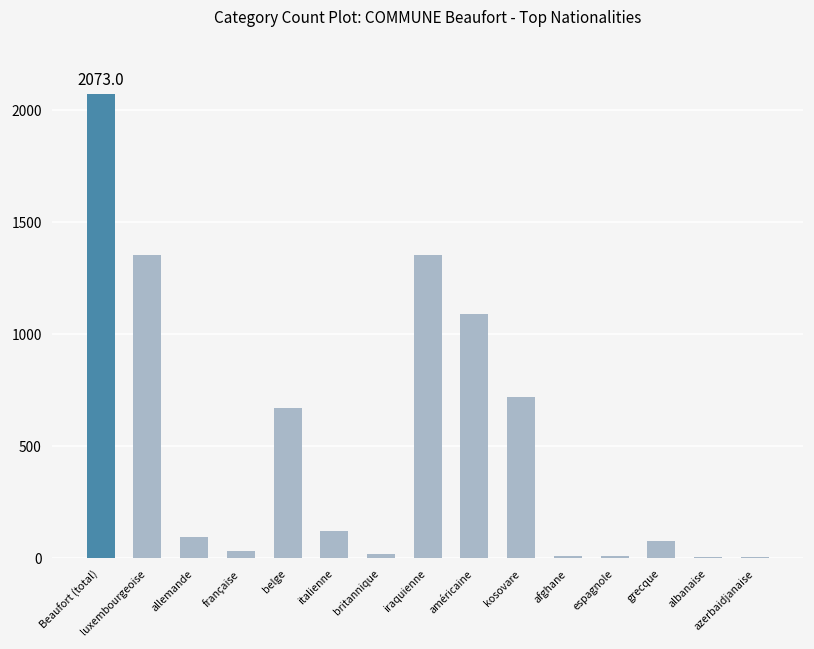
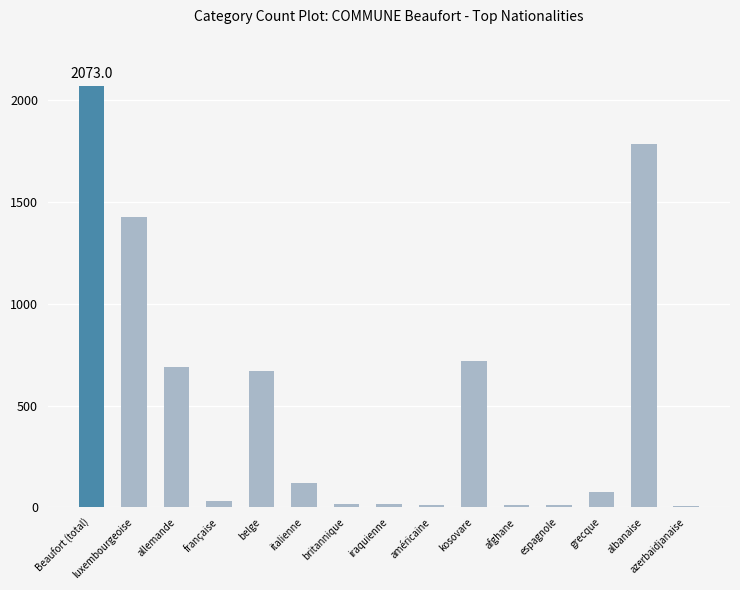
luxembourgeoise: 1360 -> 1430
allemande: 100 -> 690
iraquienne: 1350 -> 20
américaine: 1090 -> 10
albanaise: 10 -> 1790
